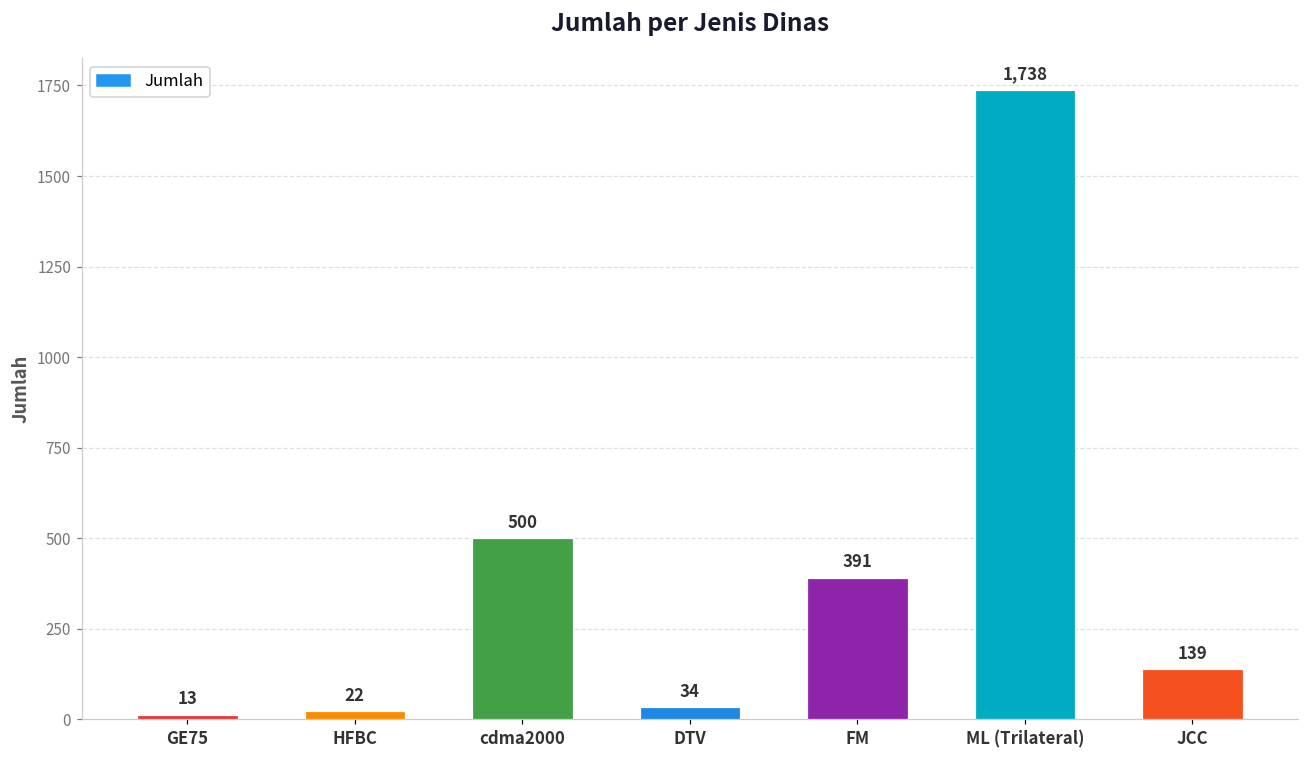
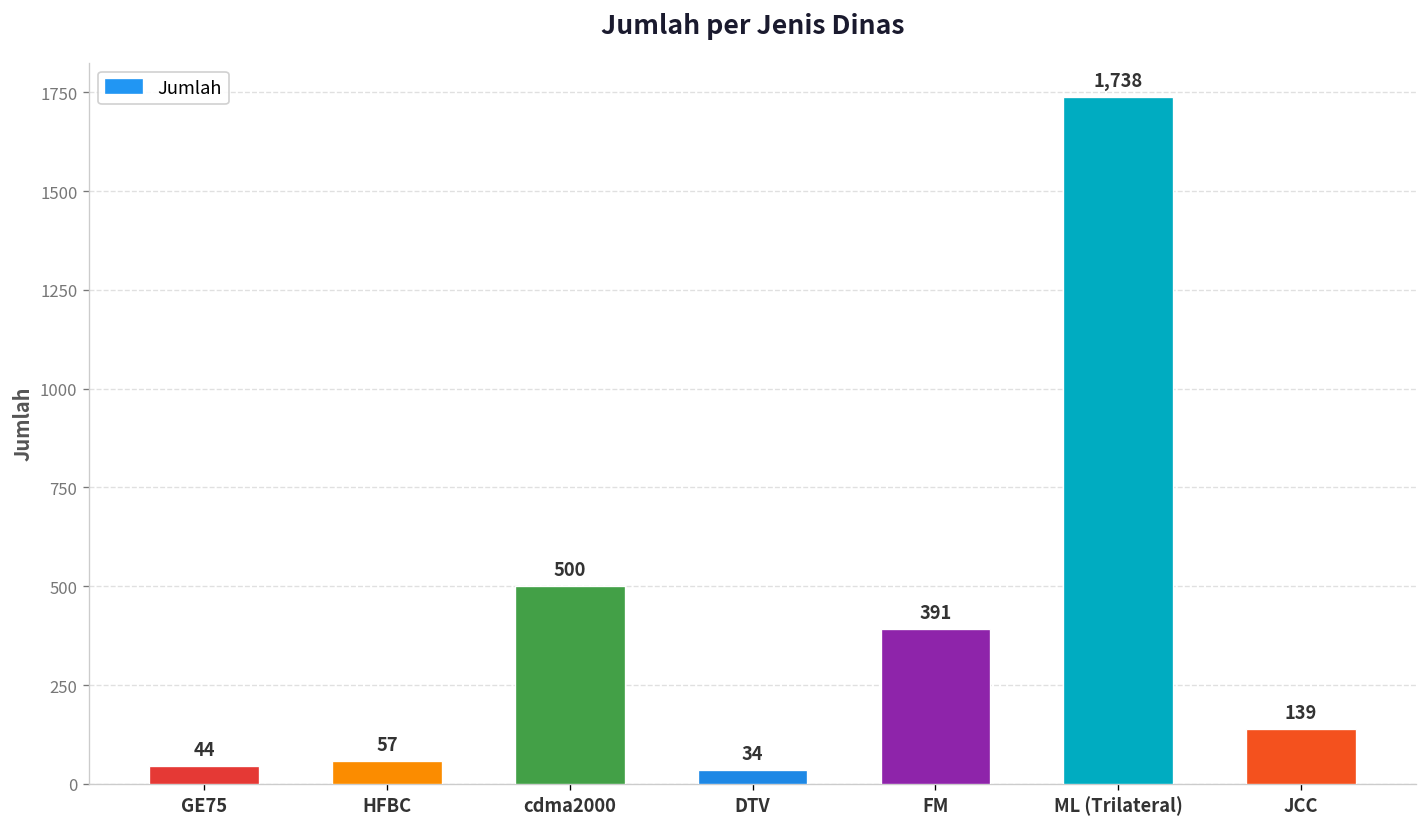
GE75: 13 -> 44
HFBC: 22 -> 57
